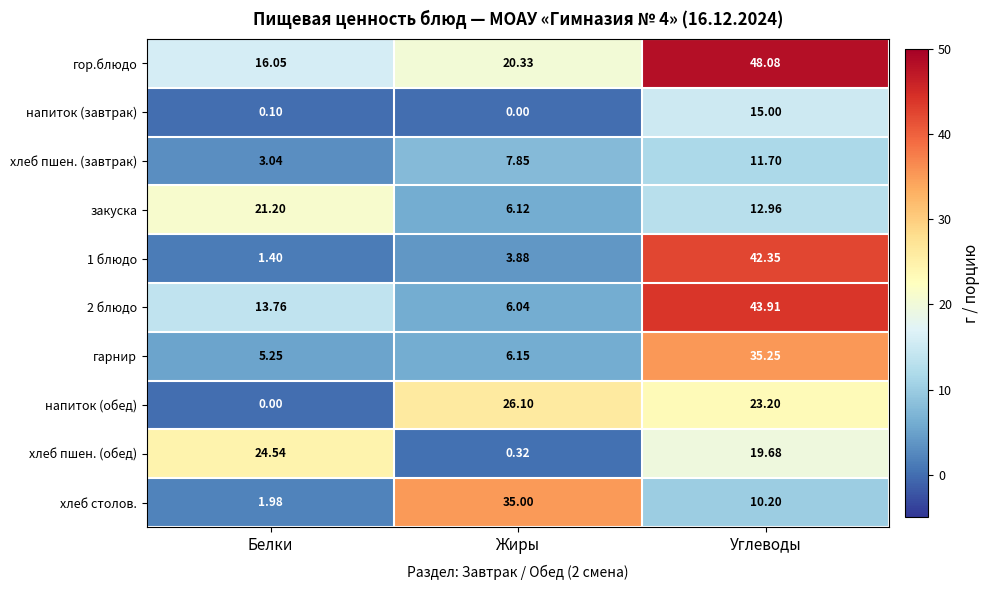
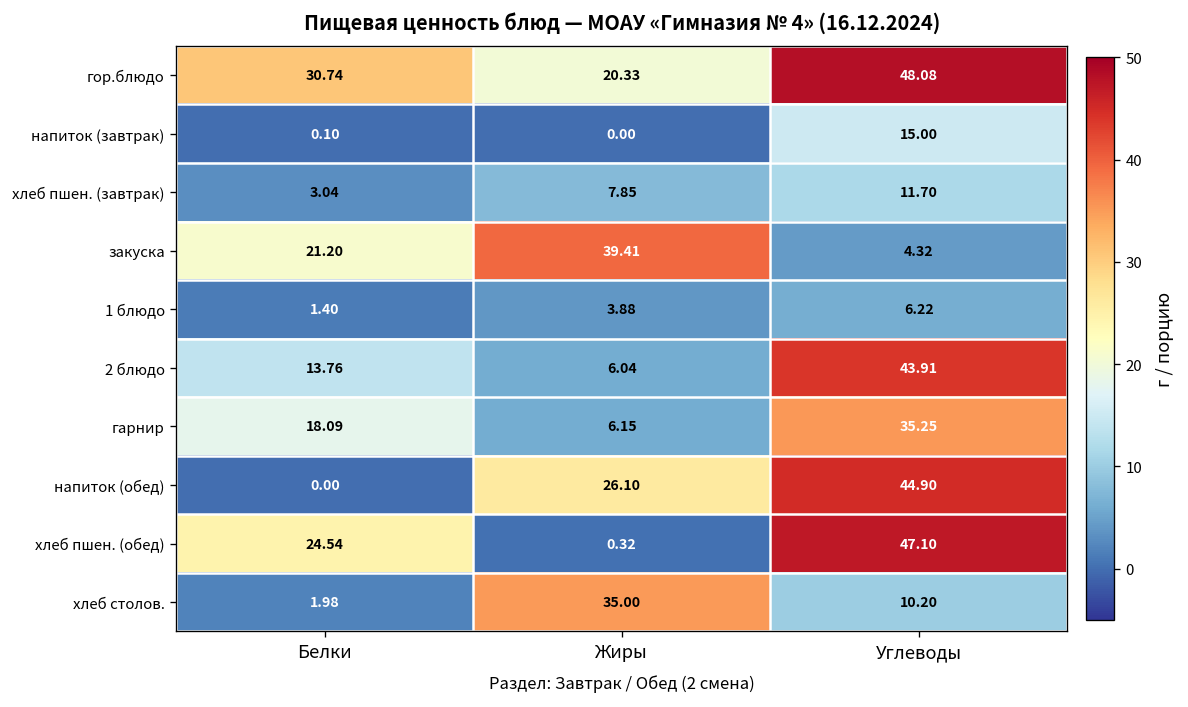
гор.блюдо, Белки: 16.05 -> 30.74
закуска, Жиры: 6.12 -> 39.41
закуска, Углеводы: 12.96 -> 4.32
1 блюдо, Углеводы: 42.35 -> 6.22
гарнир, Белки: 5.25 -> 18.09
напиток (обед), Углеводы: 23.20 -> 44.90
хлеб пшен. (обед), Углеводы: 19.68 -> 47.10
